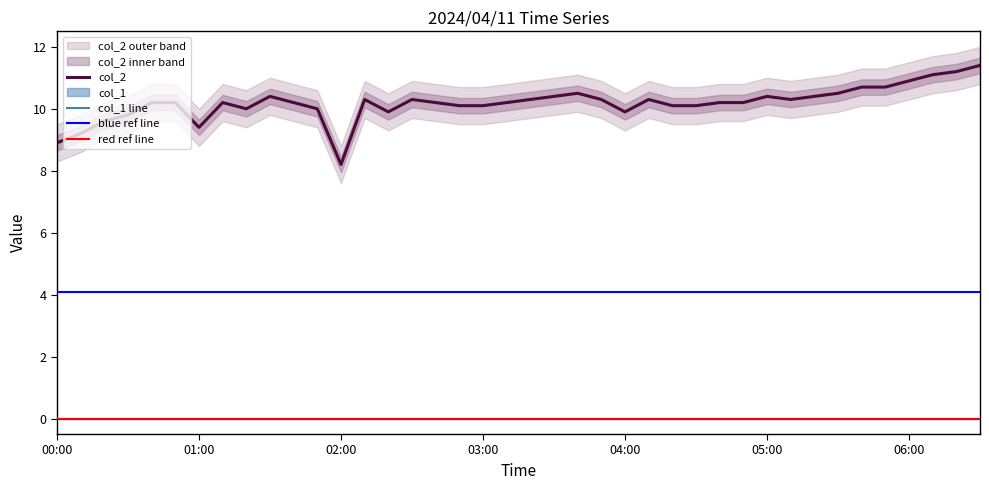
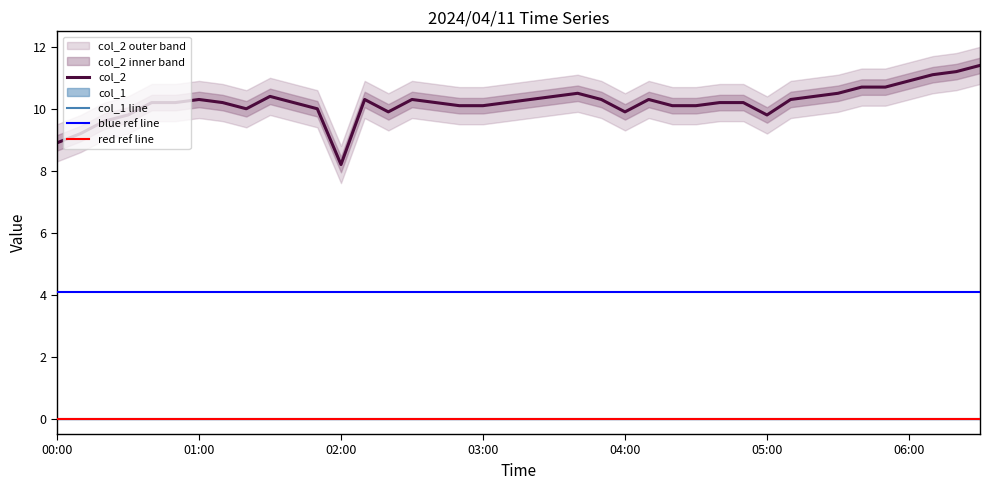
col_2, 01:00: 9.4 -> 10.3
col_2, 05:00: 10.4 -> 9.8
